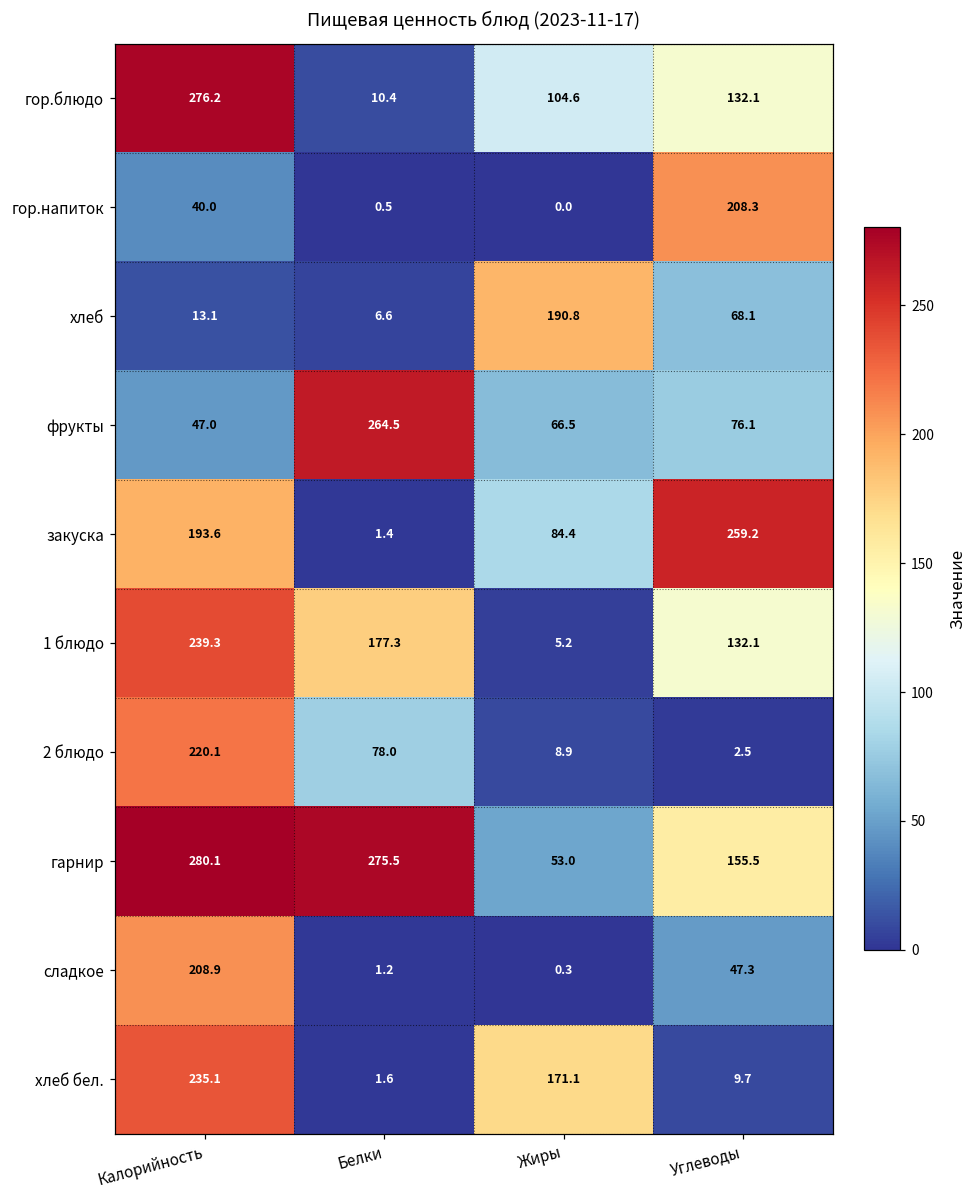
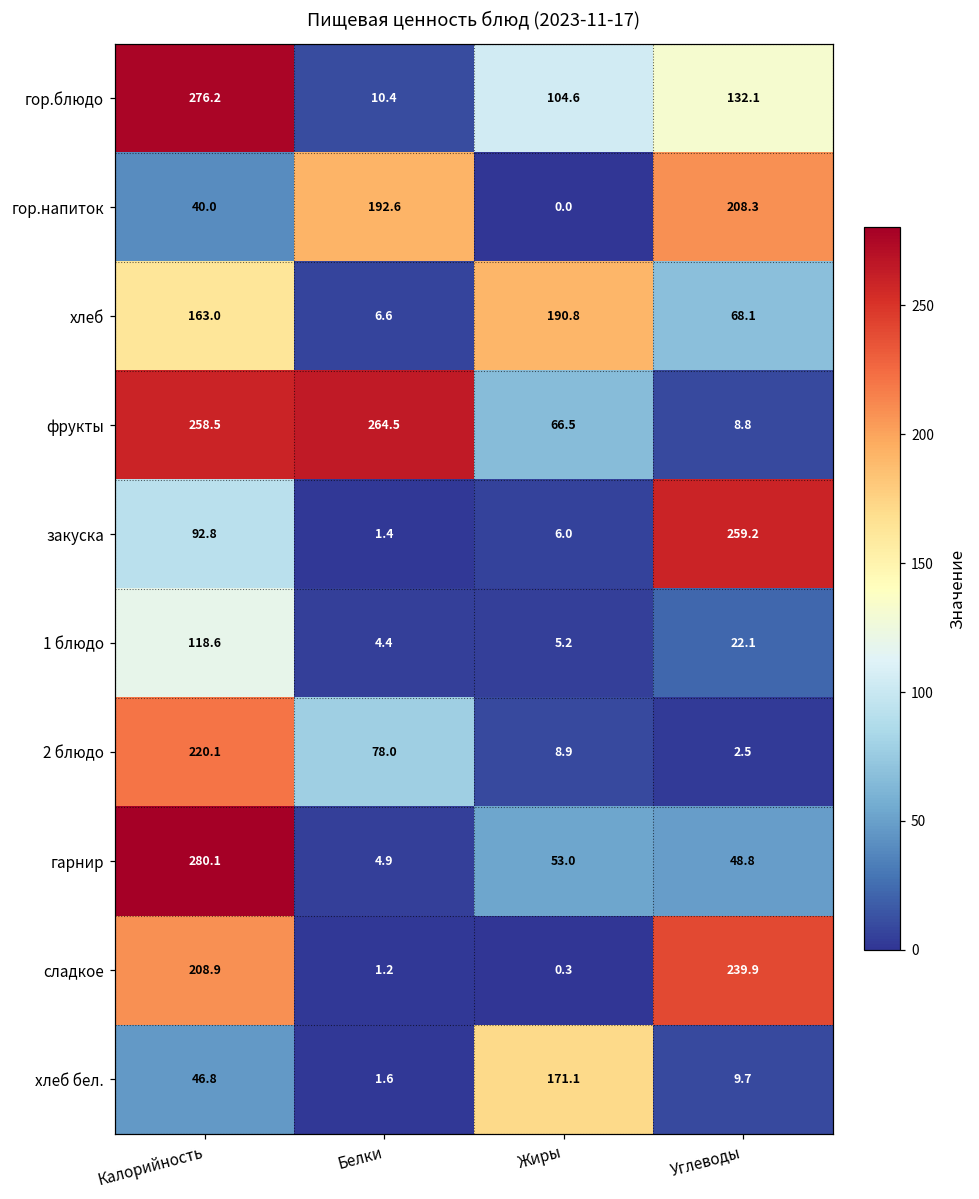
гор.напиток, Белки: 0.5 -> 192.6
хлеб, Калорийность: 13.1 -> 163.0
фрукты, Калорийность: 47.0 -> 258.5
фрукты, Углеводы: 76.1 -> 8.8
закуска, Калорийность: 193.6 -> 92.8
закуска, Жиры: 84.4 -> 6.0
1 блюдо, Калорийность: 239.3 -> 118.6
1 блюдо, Белки: 177.3 -> 4.4
1 блюдо, Углеводы: 132.1 -> 22.1
гарнир, Белки: 275.5 -> 4.9
гарнир, Углеводы: 155.5 -> 48.8
сладкое, Углеводы: 47.3 -> 239.9
хлеб бел., Калорийность: 235.1 -> 46.8
